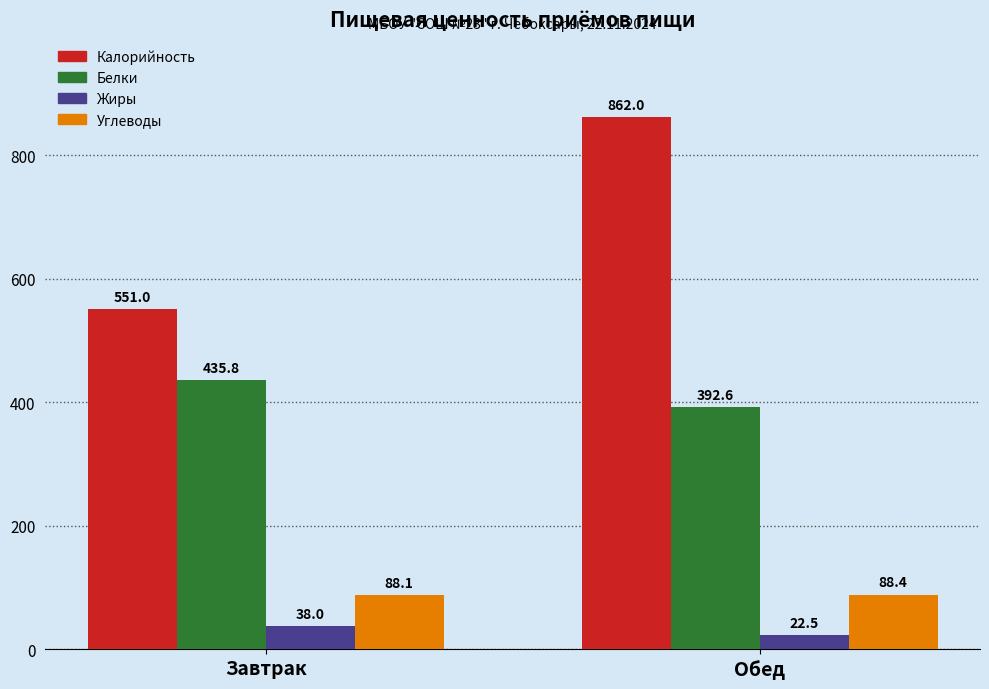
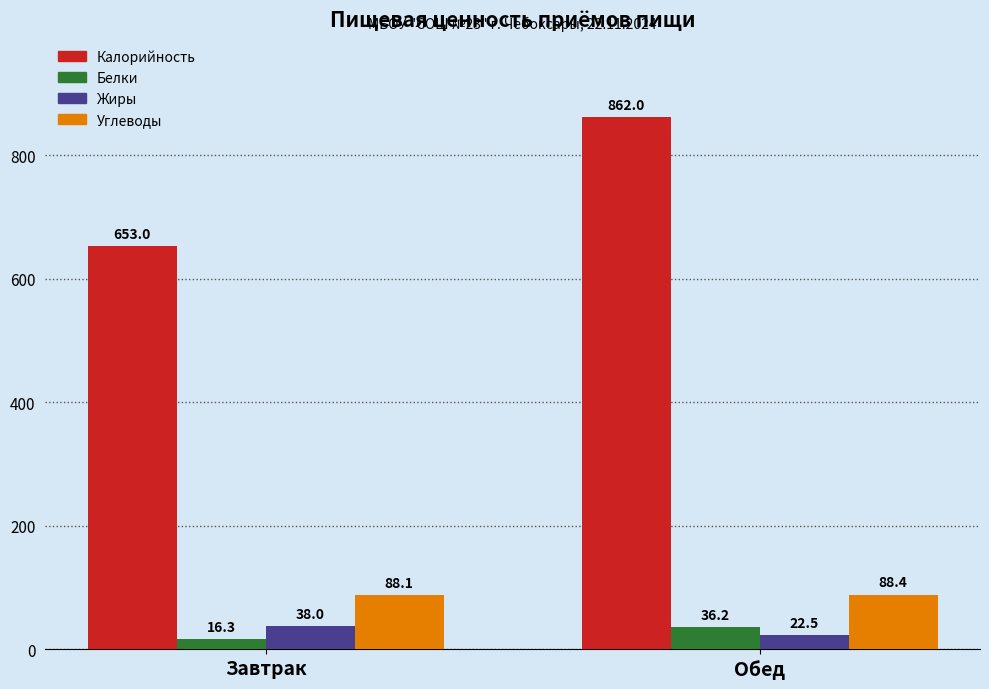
Калорийность, Завтрак: 551.0 -> 653.0
Белки, Завтрак: 435.8 -> 16.3
Белки, Обед: 392.6 -> 36.2
